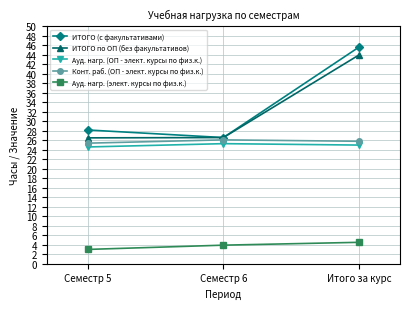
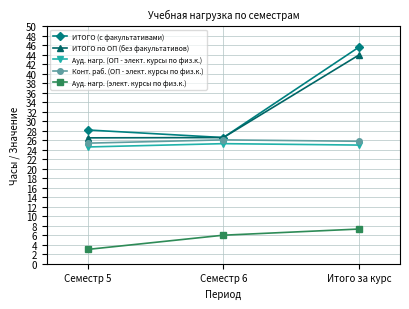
Ауд. нагр. (элект. курсы по физ.к.), Семестр 6: 4 -> 6
Ауд. нагр. (элект. курсы по физ.к.), Итого за курс: 5 -> 7
